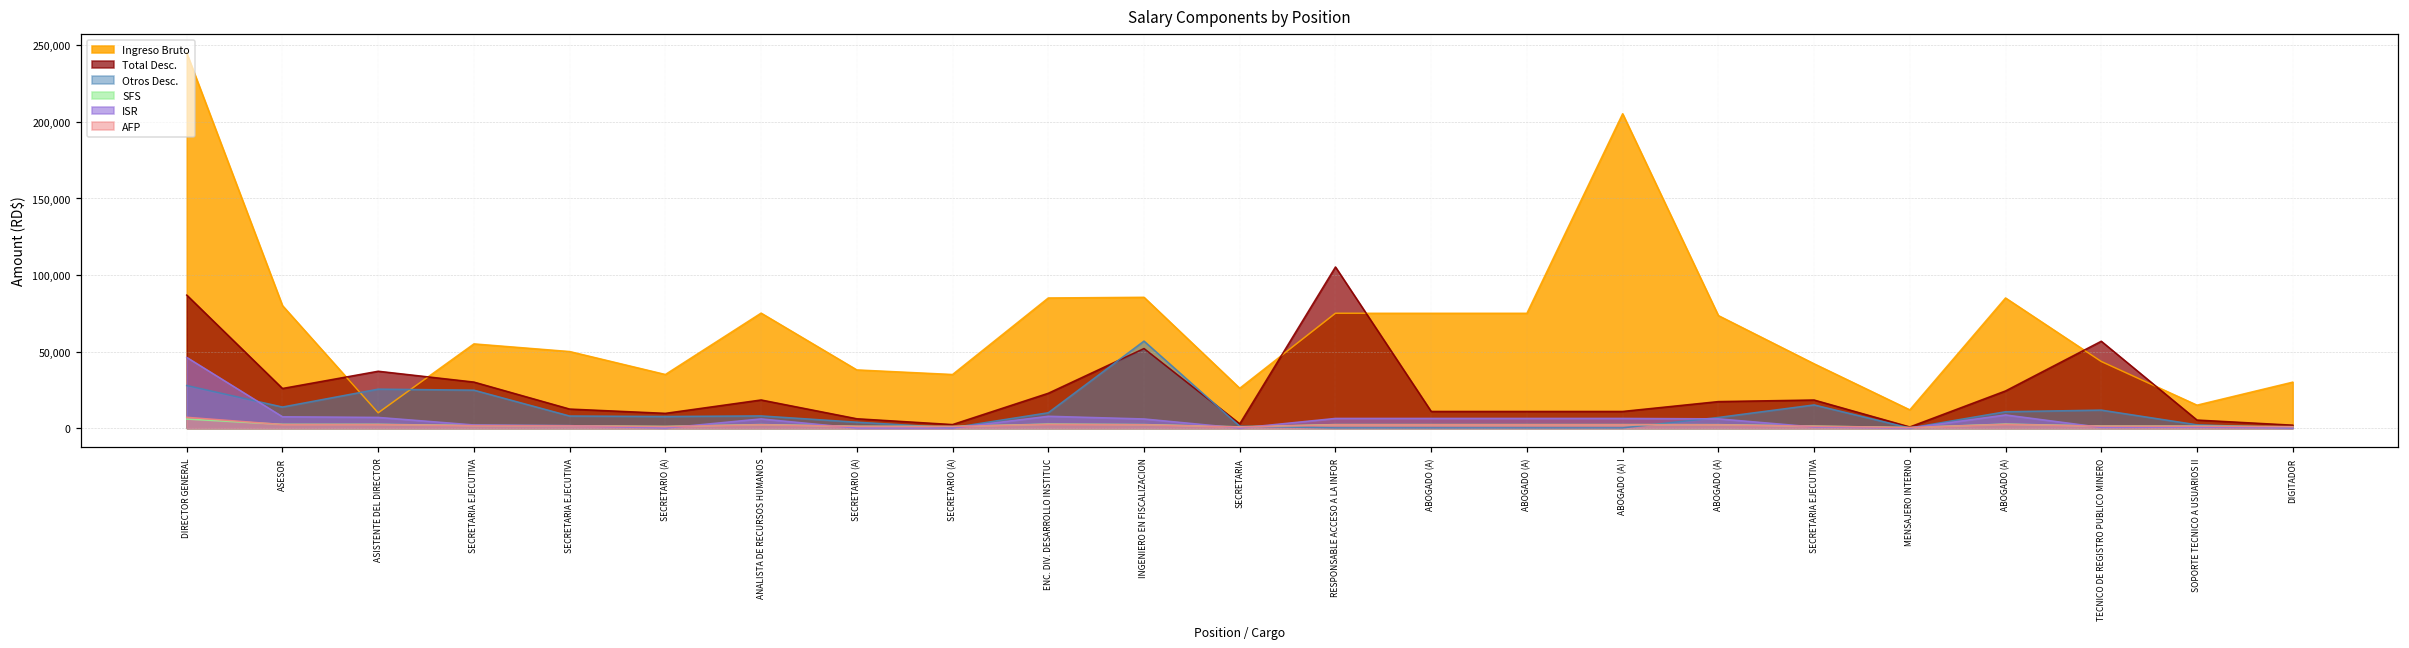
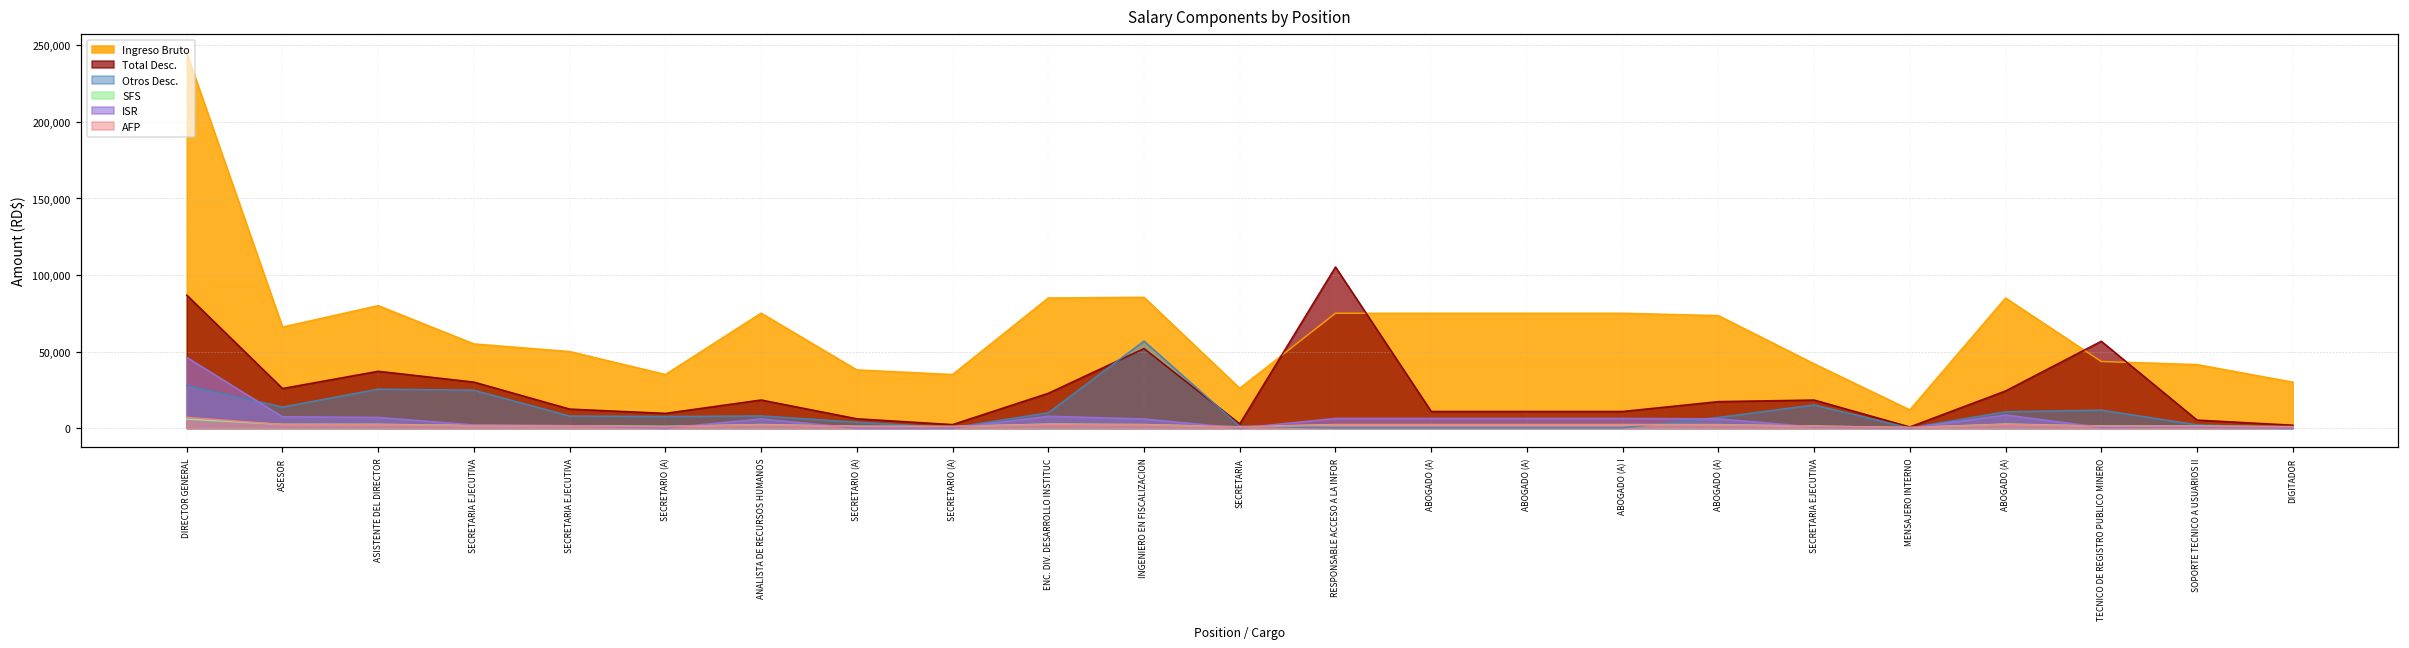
Ingreso Bruto, ASESOR: 80,000 -> 66,000
Ingreso Bruto, ASISTENTE DEL DIRECTOR: 10,000 -> 80,000
Ingreso Bruto, ABOGADO (A) I: 205,000 -> 75,000
Ingreso Bruto, SOPORTE TECNICO A USUARIOS II: 15,000 -> 42,000
